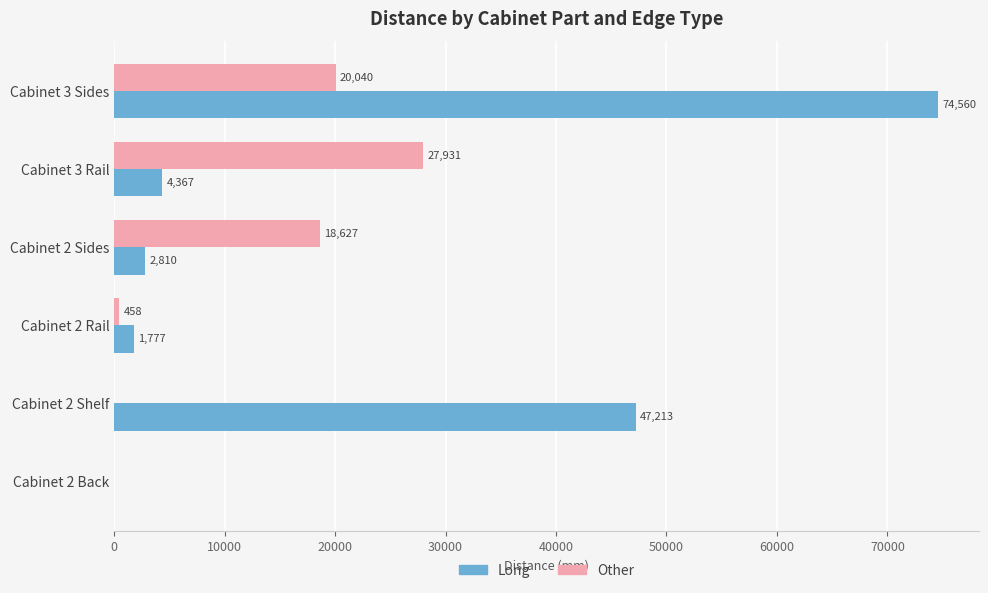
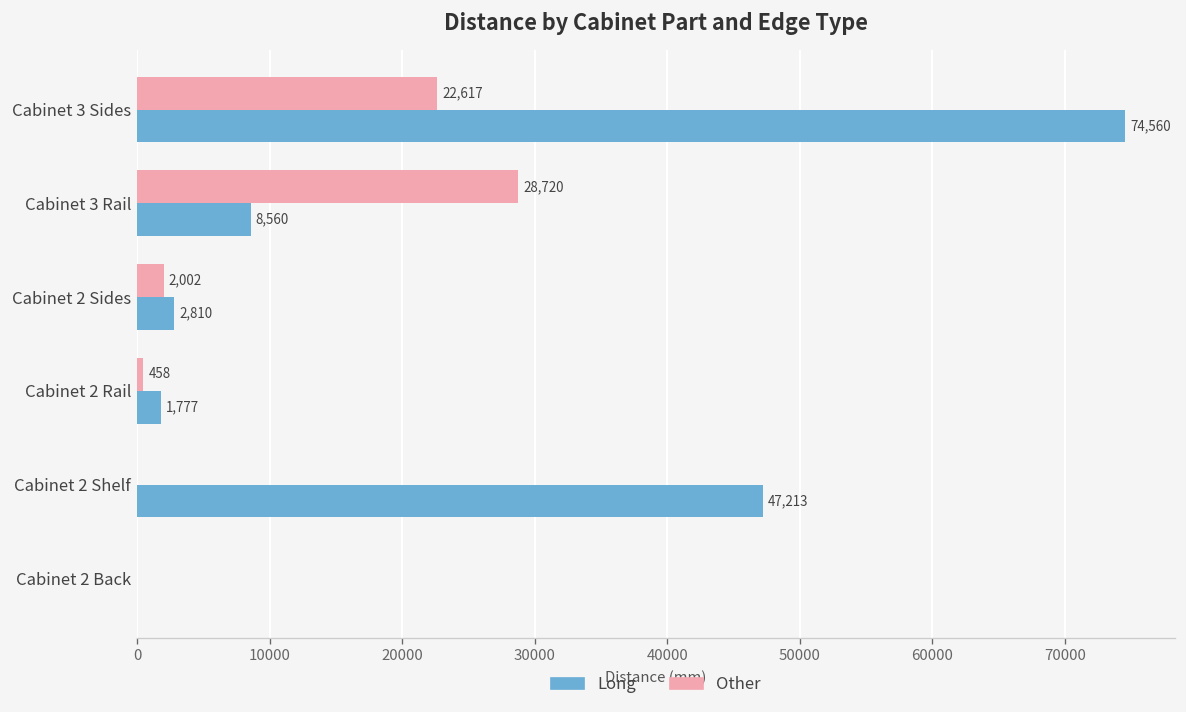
Other, Cabinet 3 Sides: 20,040 -> 22,617
Other, Cabinet 3 Rail: 27,931 -> 28,720
Long, Cabinet 3 Rail: 4,367 -> 8,560
Other, Cabinet 2 Sides: 18,627 -> 2,002
